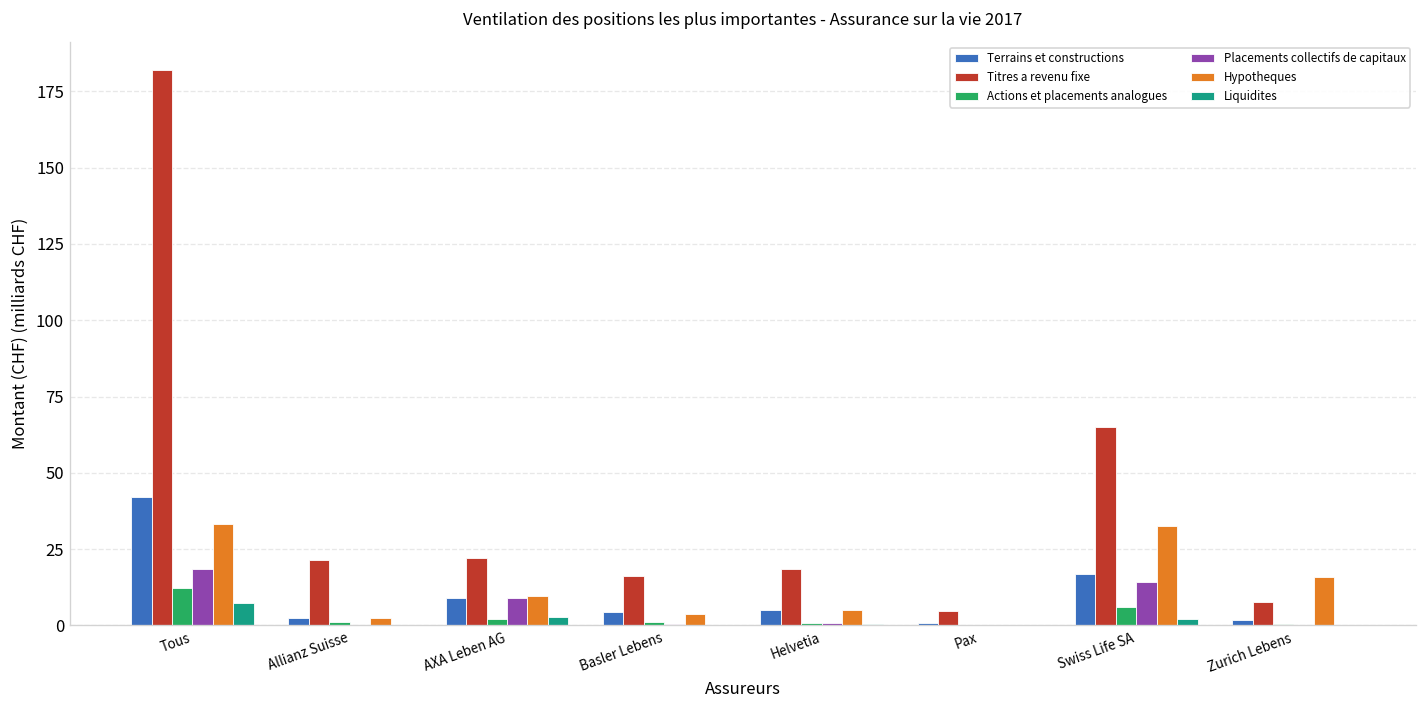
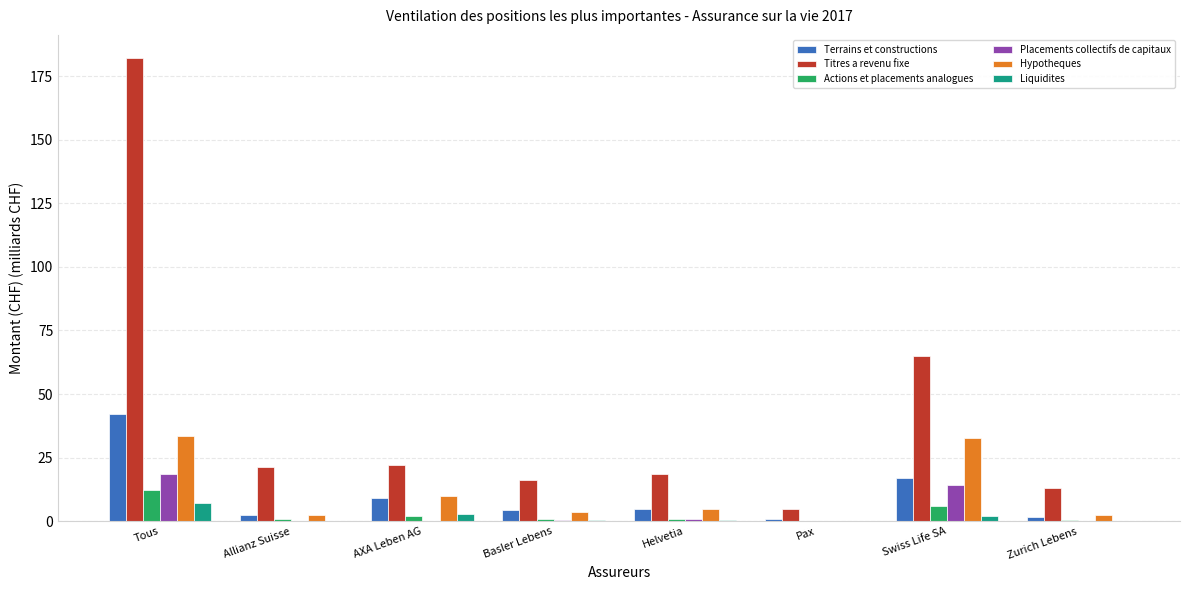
Placements collectifs de capitaux, AXA Leben AG: 9 -> 0
Titres a revenu fixe, Zurich Lebens: 8 -> 13
Hypotheques, Zurich Lebens: 16 -> 2
